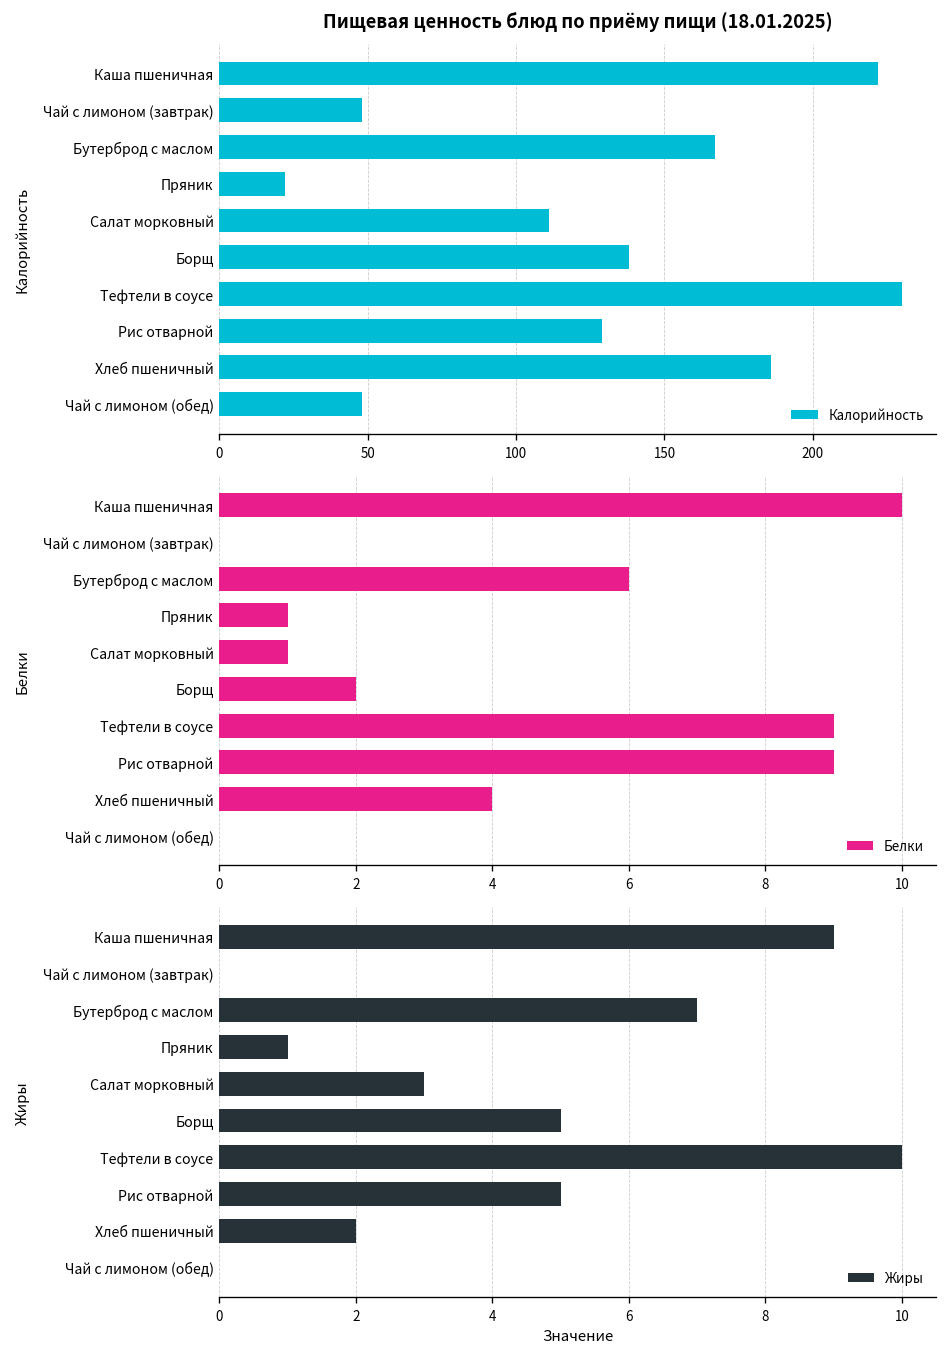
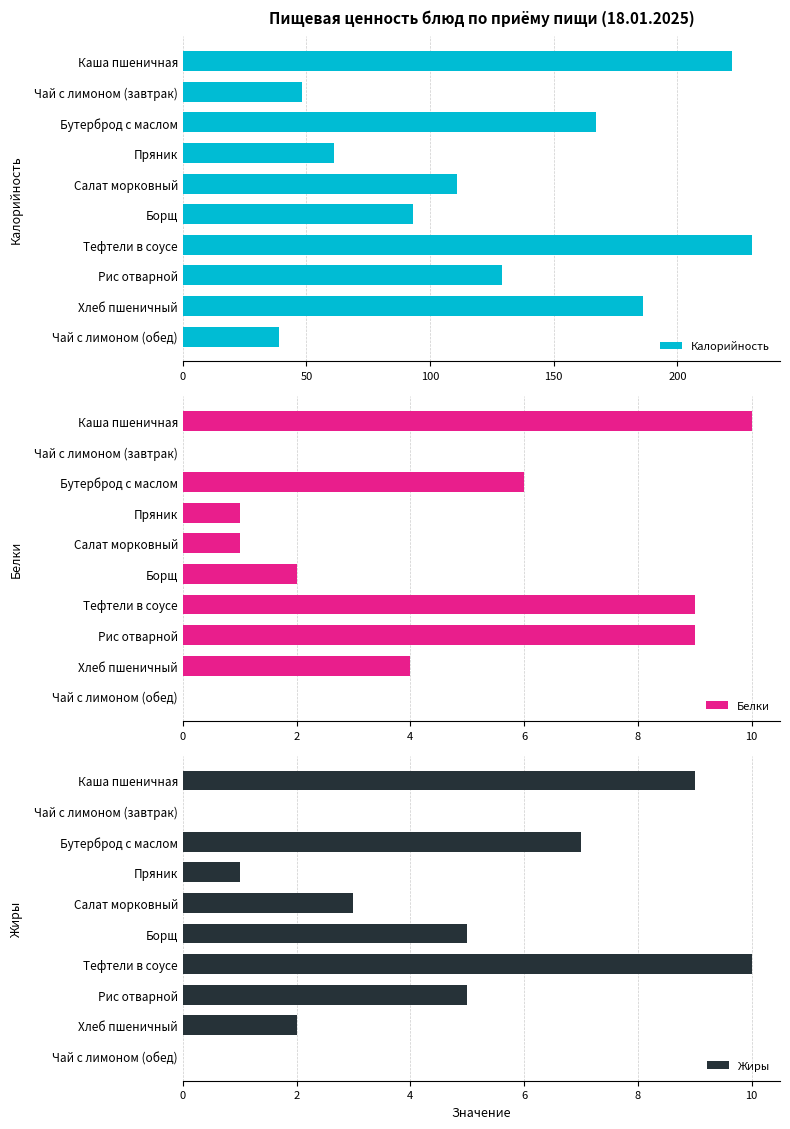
Пищевая ценность блюд по приёму пищи (18.01.2025), Пряник: 22 -> 61
Пищевая ценность блюд по приёму пищи (18.01.2025), Борщ: 138 -> 93
Пищевая ценность блюд по приёму пищи (18.01.2025), Чай с лимоном (обед): 48 -> 39
